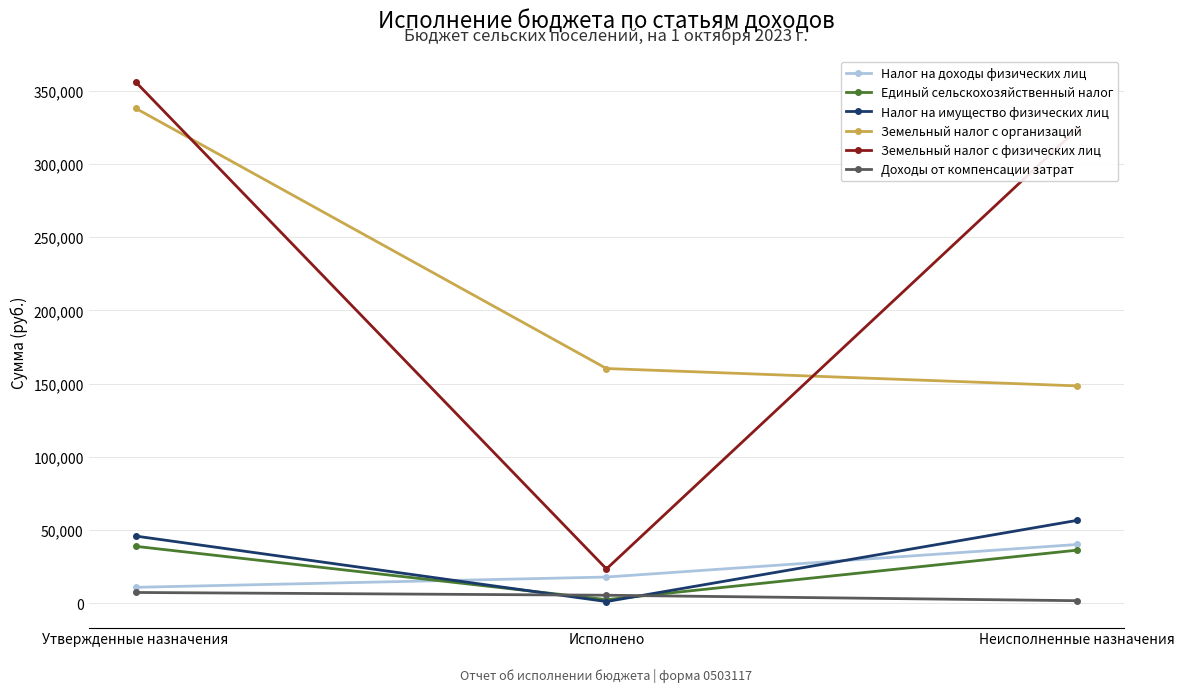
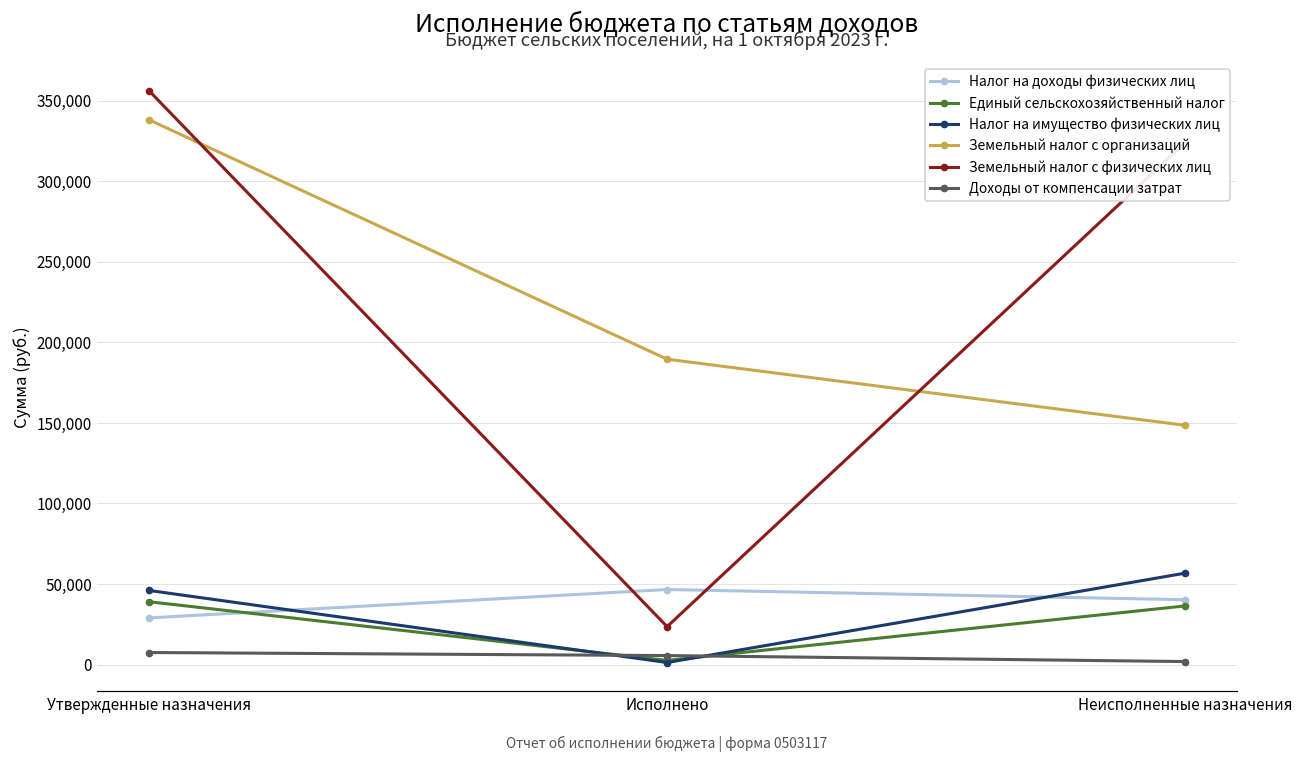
Налог на доходы физических лиц, Утвержденные назначения: 11,000 -> 29,000
Налог на доходы физических лиц, Исполнено: 18,000 -> 47,000
Земельный налог с организаций, Исполнено: 160,000 -> 190,000
